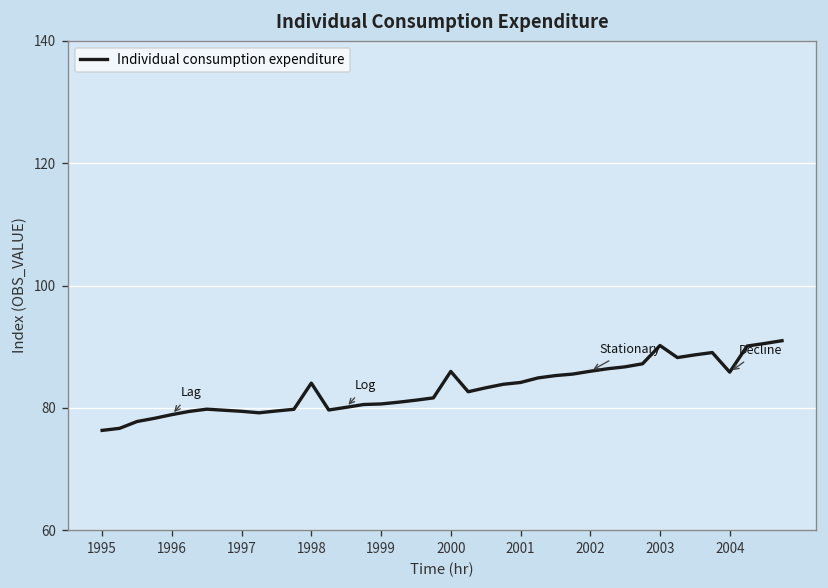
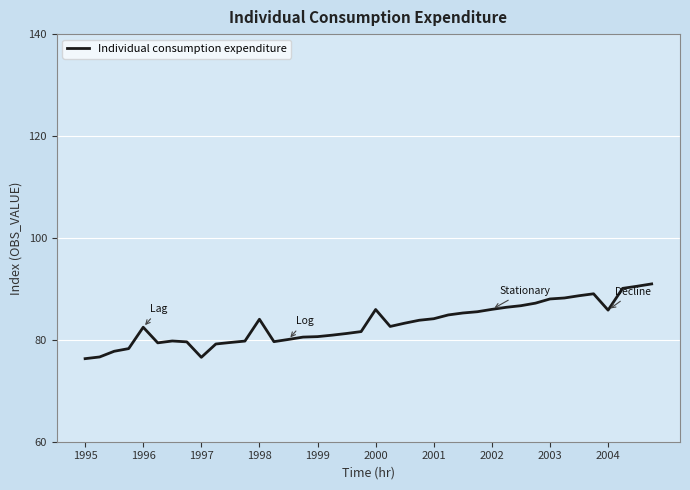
1996: 79 -> 82
1997: 79 -> 77
2003: 90 -> 88
